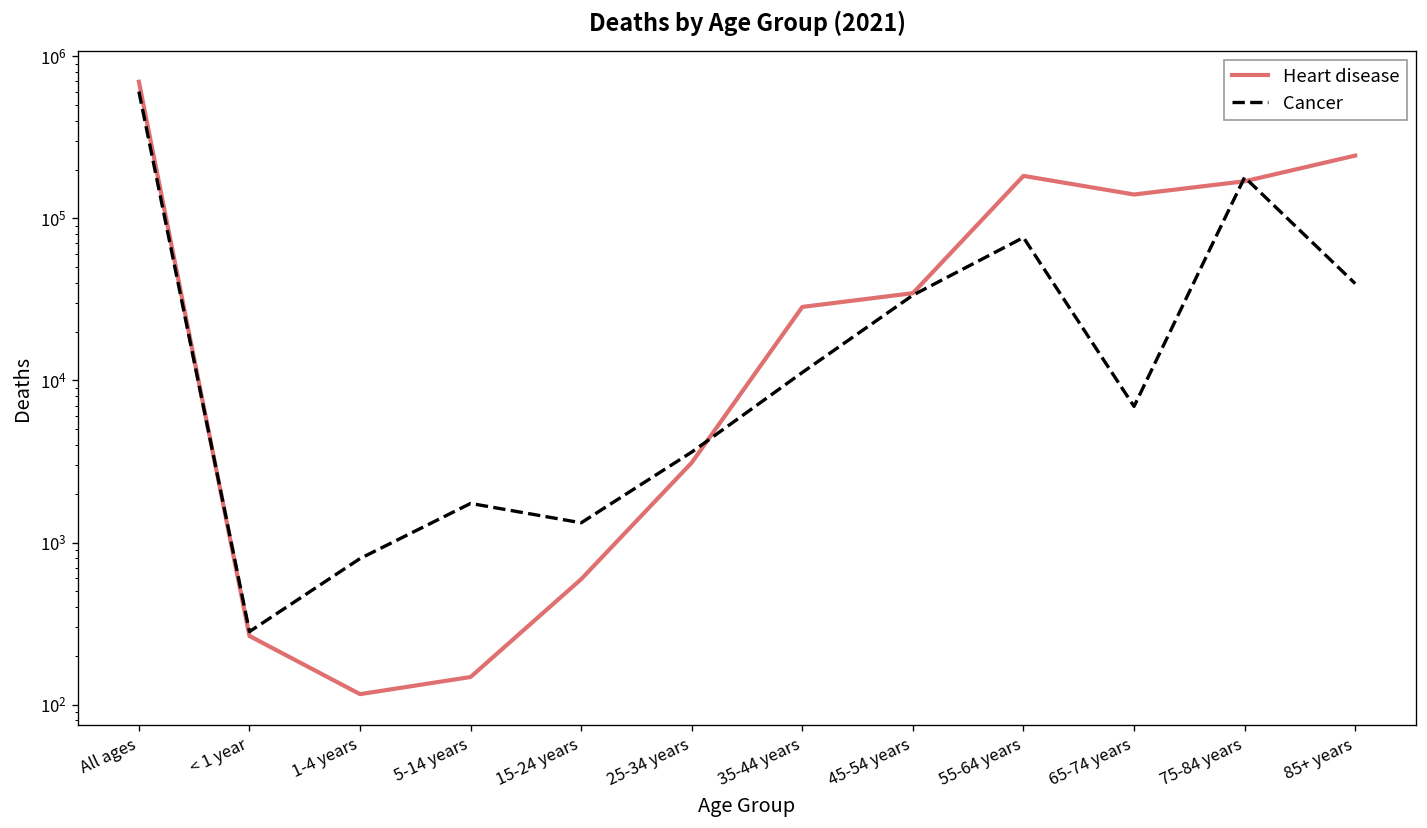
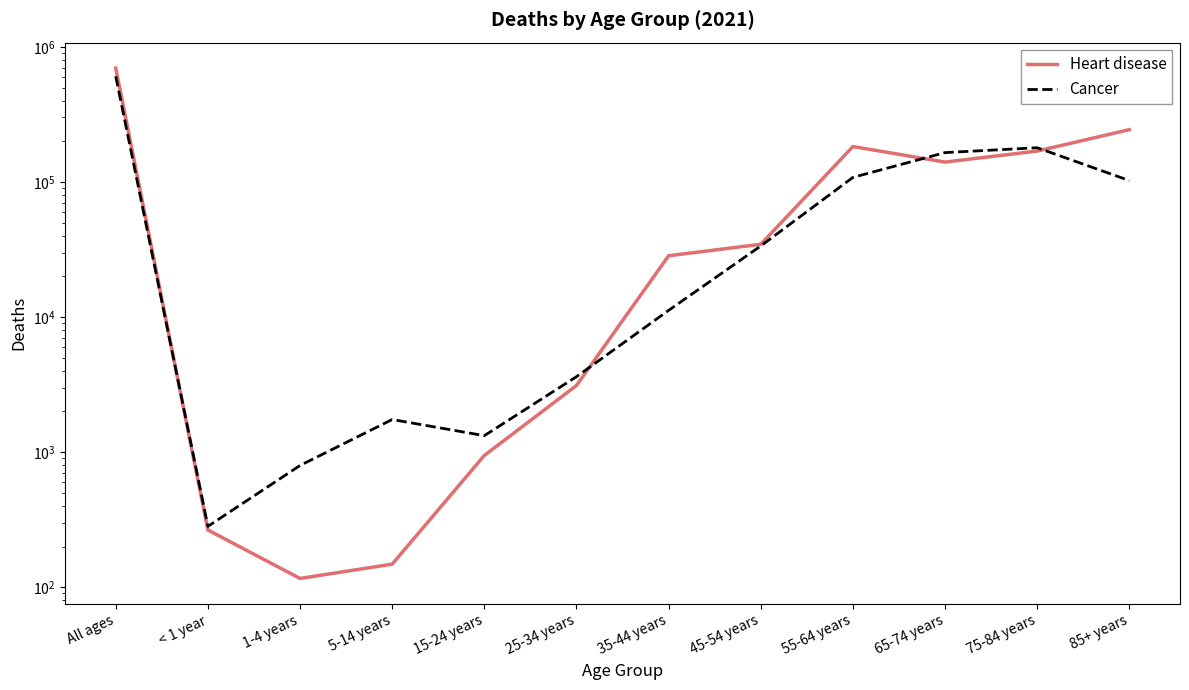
Heart disease, 15-24 years: 600 -> 900
Cancer, 55-64 years: 80000 -> 110000
Cancer, 65-74 years: 7000 -> 160000
Cancer, 85+ years: 40000 -> 100000
